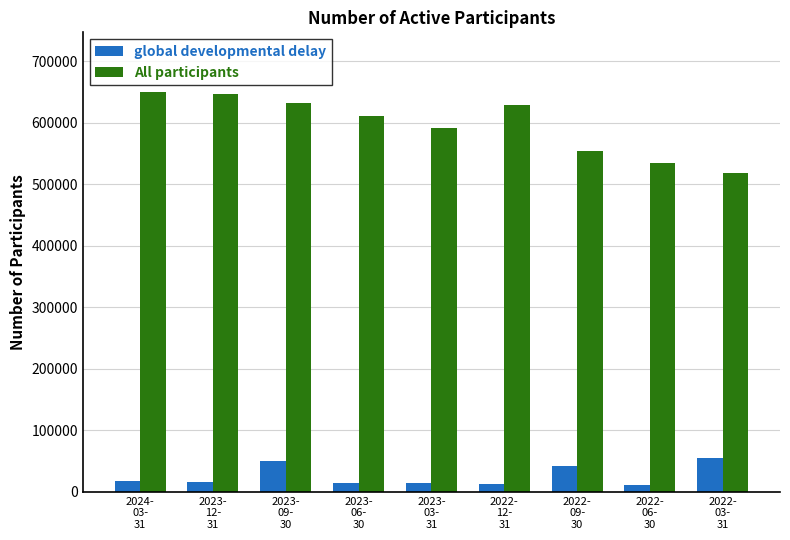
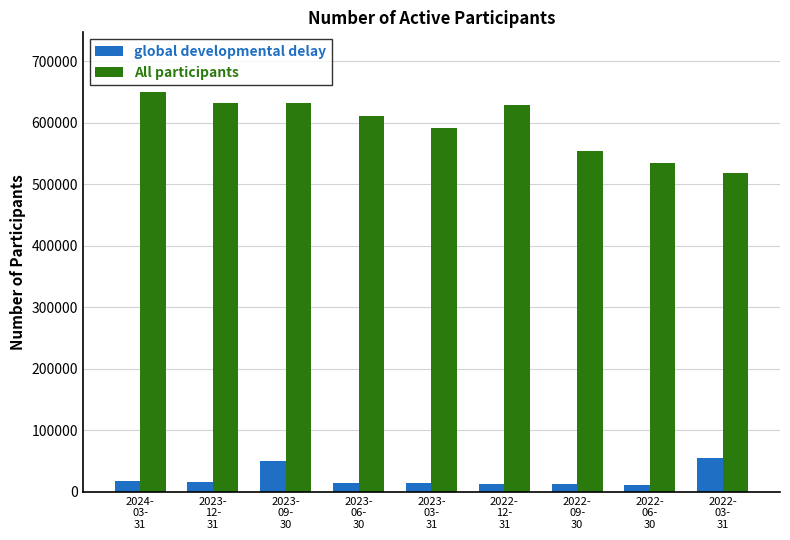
All participants, 2023- 12- 31: 650000 -> 630000
global developmental delay, 2022- 09- 30: 40000 -> 10000
